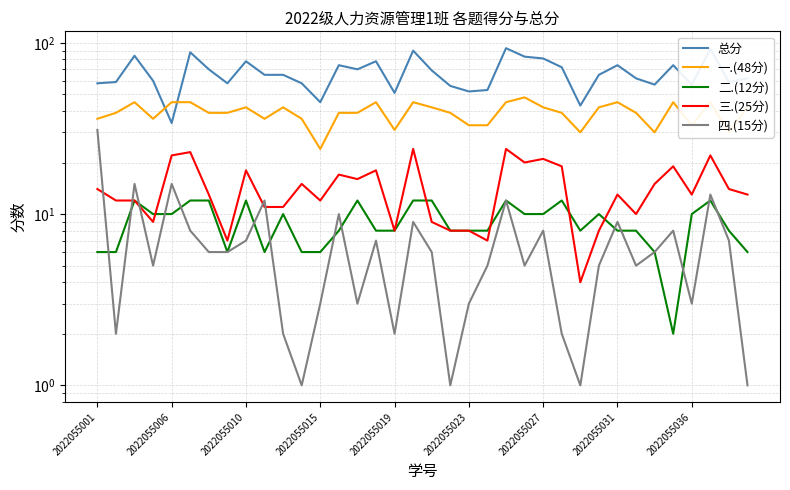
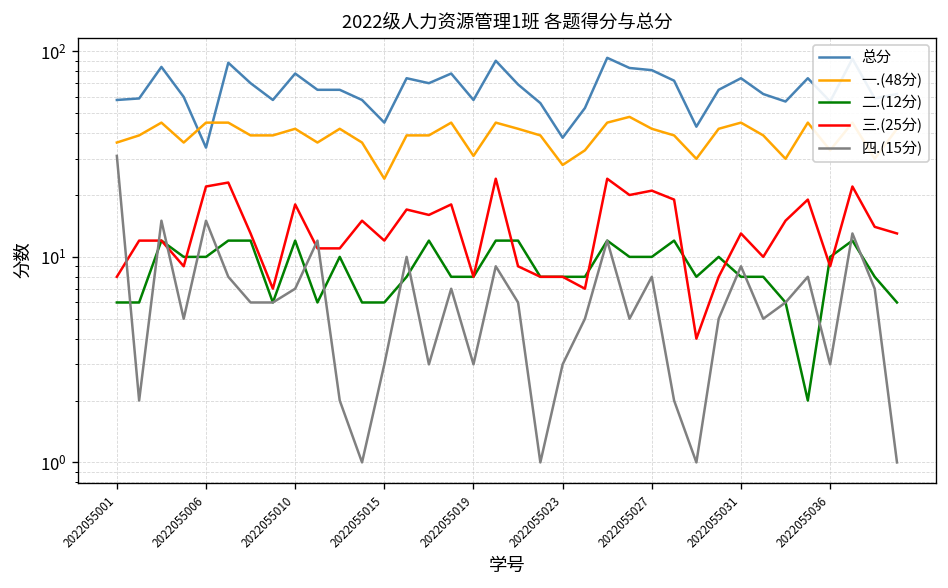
三.(25分), 2022055001: 14 -> 8
总分, 2022055019: 51 -> 58
四.(15分), 2022055019: 2 -> 3
总分, 2022055023: 52 -> 38
一.(48分), 2022055023: 33 -> 28
三.(25分), 2022055036: 13 -> 9
